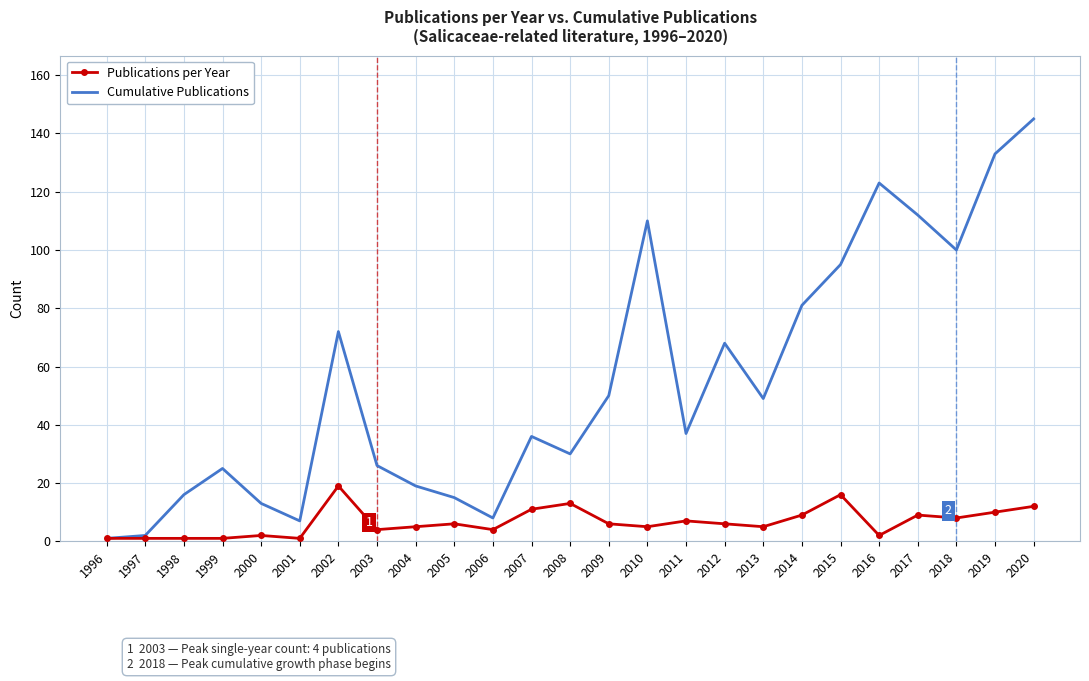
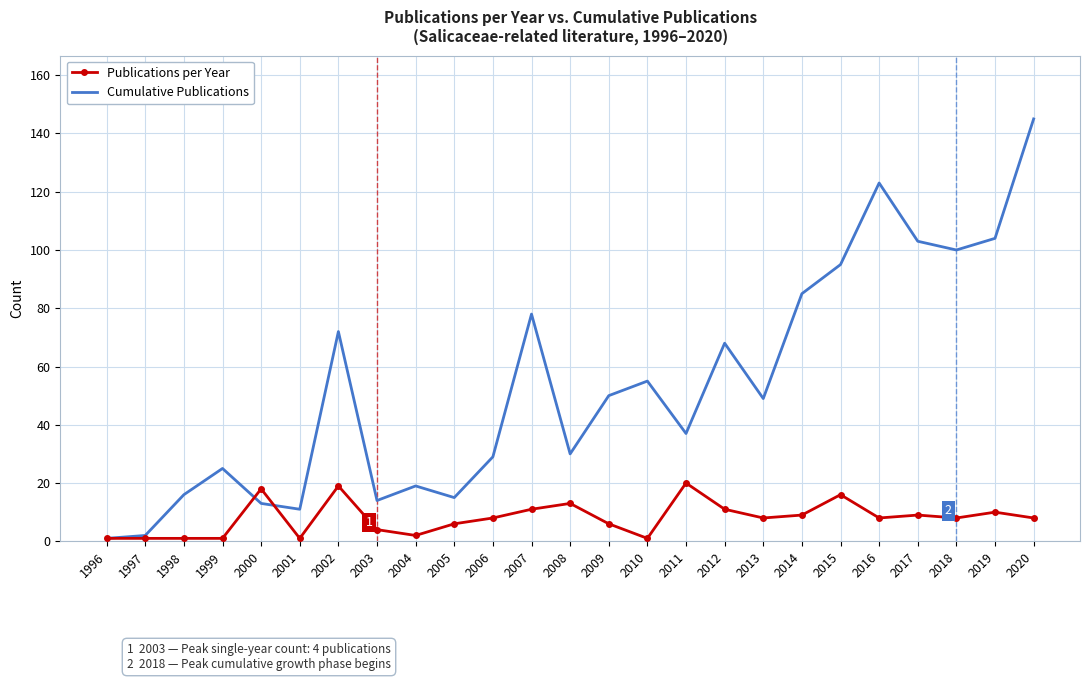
Publications per Year, 2000: 2 -> 18
Cumulative Publications, 2001: 7 -> 11
Cumulative Publications, 2003: 26 -> 14
Publications per Year, 2004: 5 -> 2
Publications per Year, 2006: 4 -> 8
Cumulative Publications, 2006: 8 -> 29
Cumulative Publications, 2007: 36 -> 78
Publications per Year, 2010: 5 -> 1
Cumulative Publications, 2010: 110 -> 55
Publications per Year, 2011: 7 -> 20
Publications per Year, 2012: 6 -> 11
Publications per Year, 2013: 5 -> 8
Cumulative Publications, 2014: 81 -> 85
Publications per Year, 2016: 2 -> 8
Cumulative Publications, 2017: 112 -> 103
Cumulative Publications, 2019: 133 -> 104
Publications per Year, 2020: 12 -> 8
